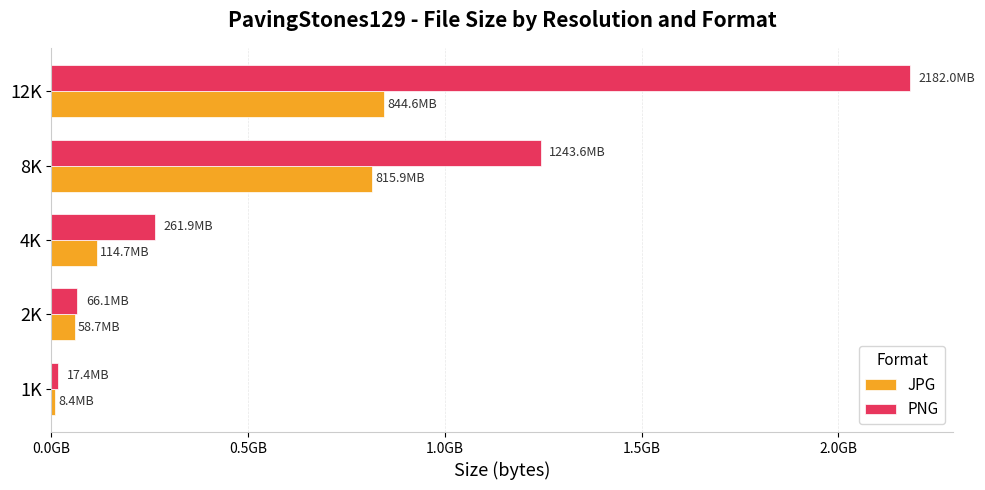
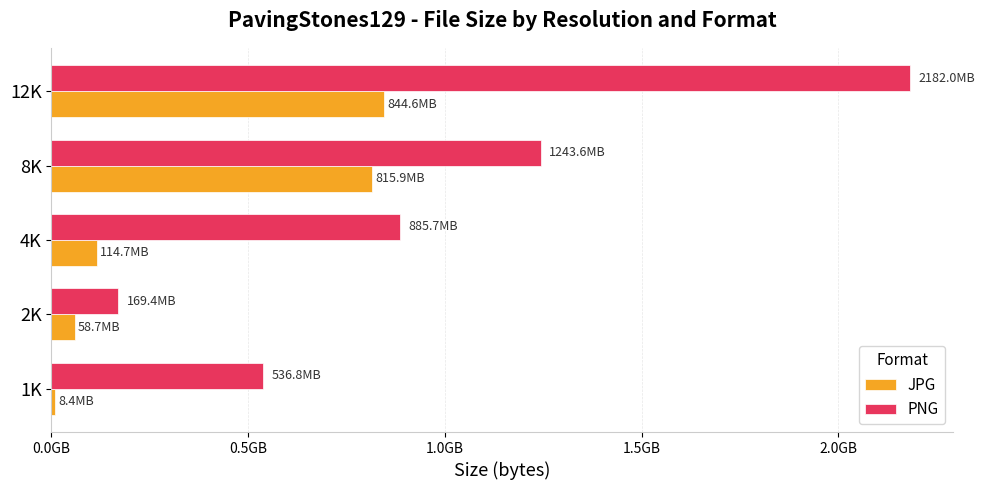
PNG, 4K: 261.9 -> 885.7
PNG, 2K: 66.1 -> 169.4
PNG, 1K: 17.4 -> 536.8
